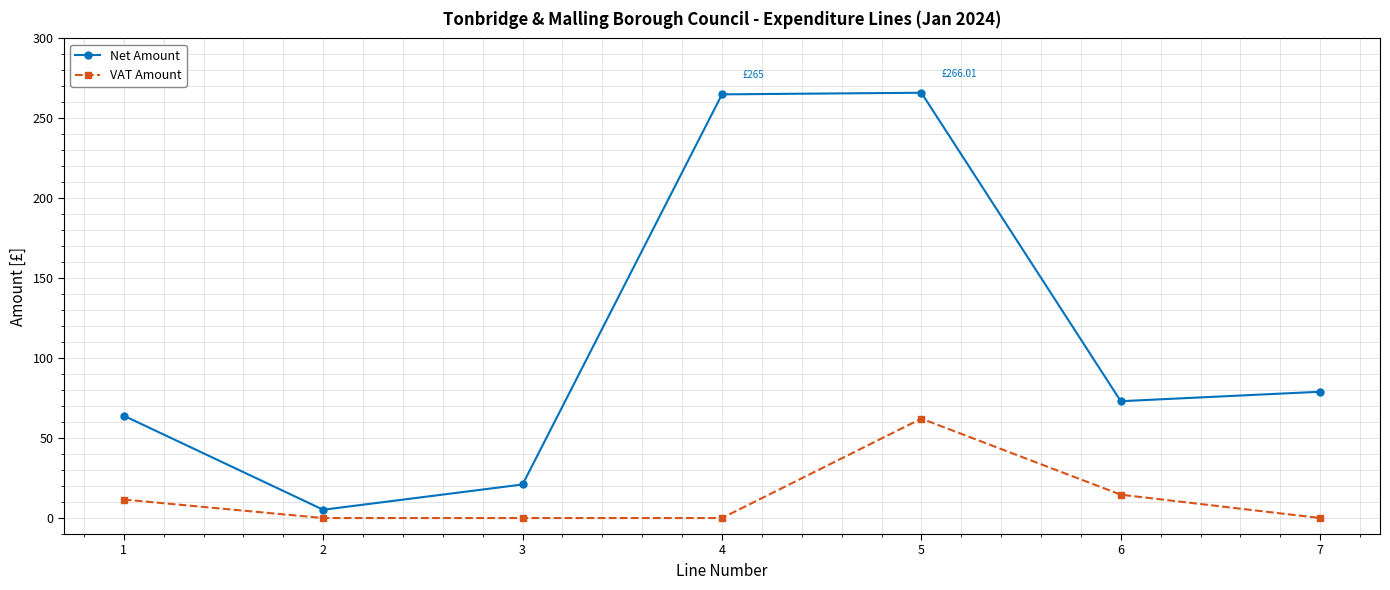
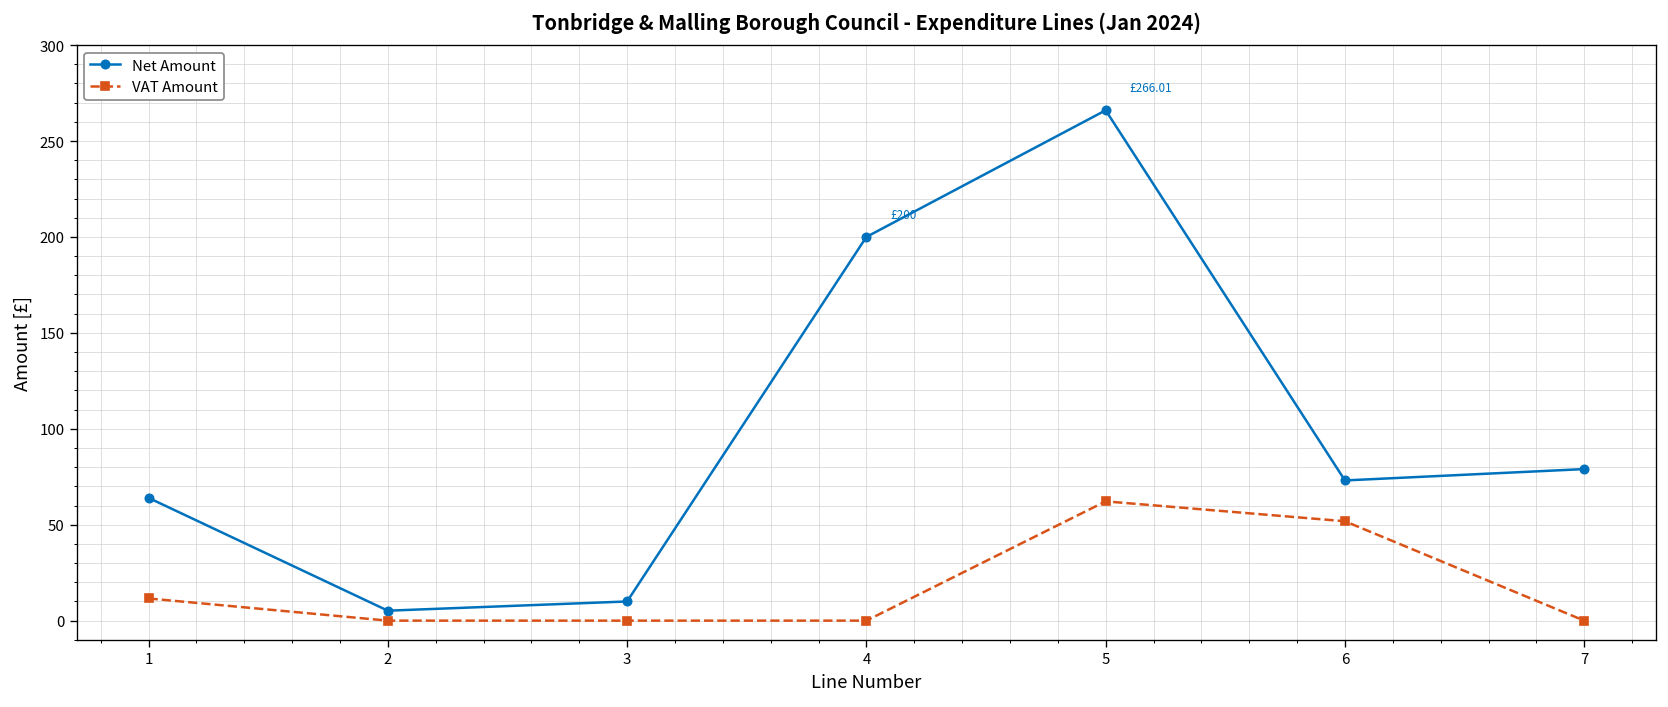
Net Amount, 3: 21 -> 10
Net Amount, 4: £265 -> £200
VAT Amount, 6: 15 -> 52
